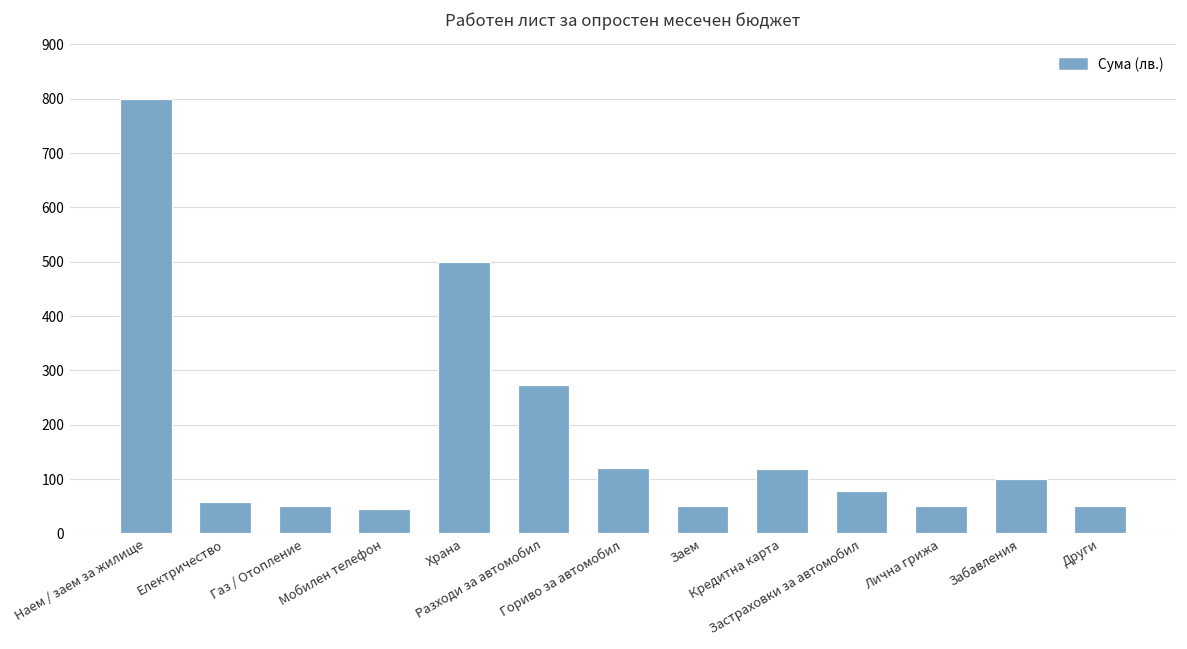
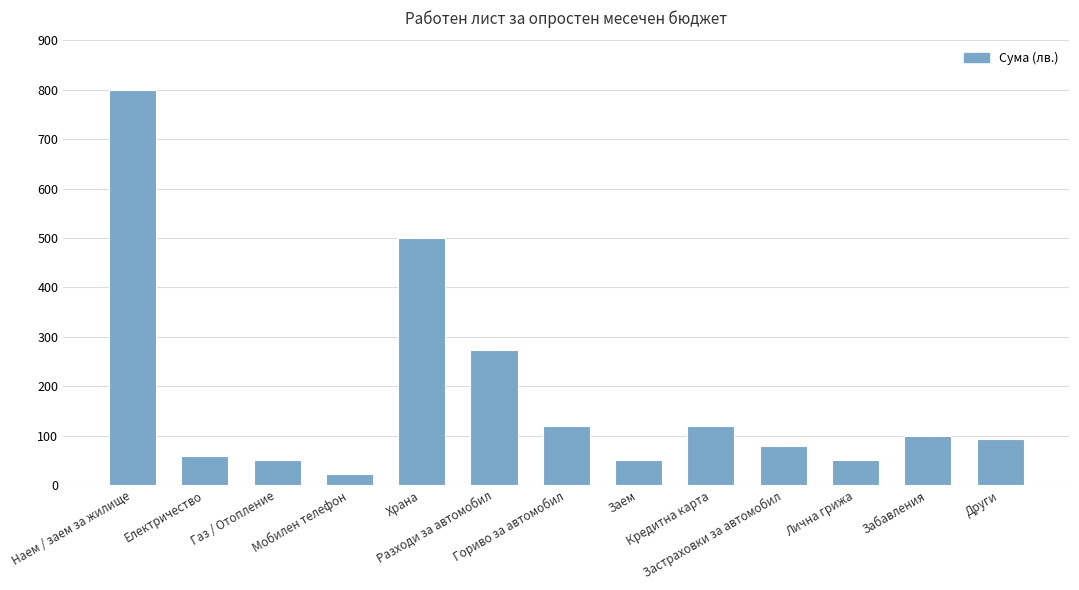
Мобилен телефон: 50 -> 20
Други: 50 -> 90
